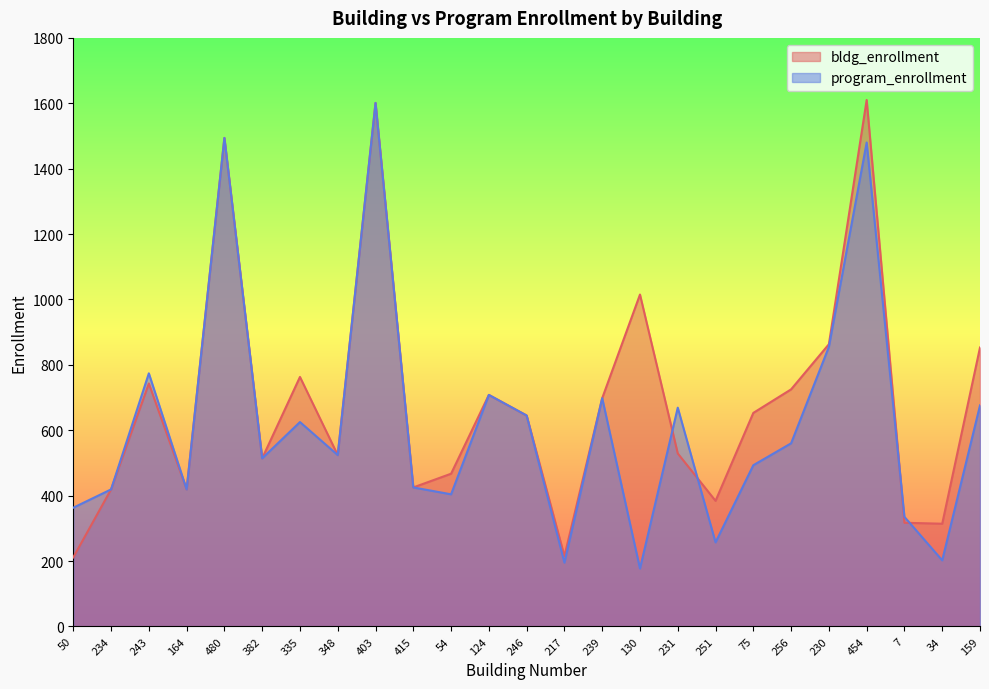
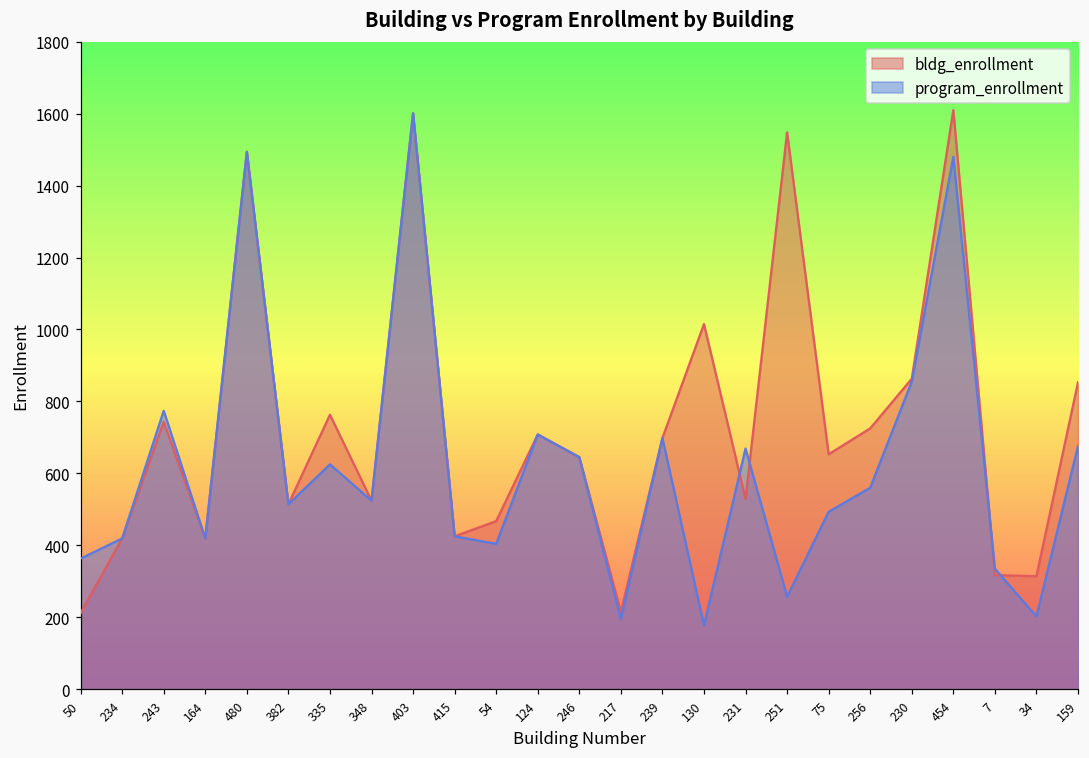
bldg_enrollment, 251: 380 -> 1550
